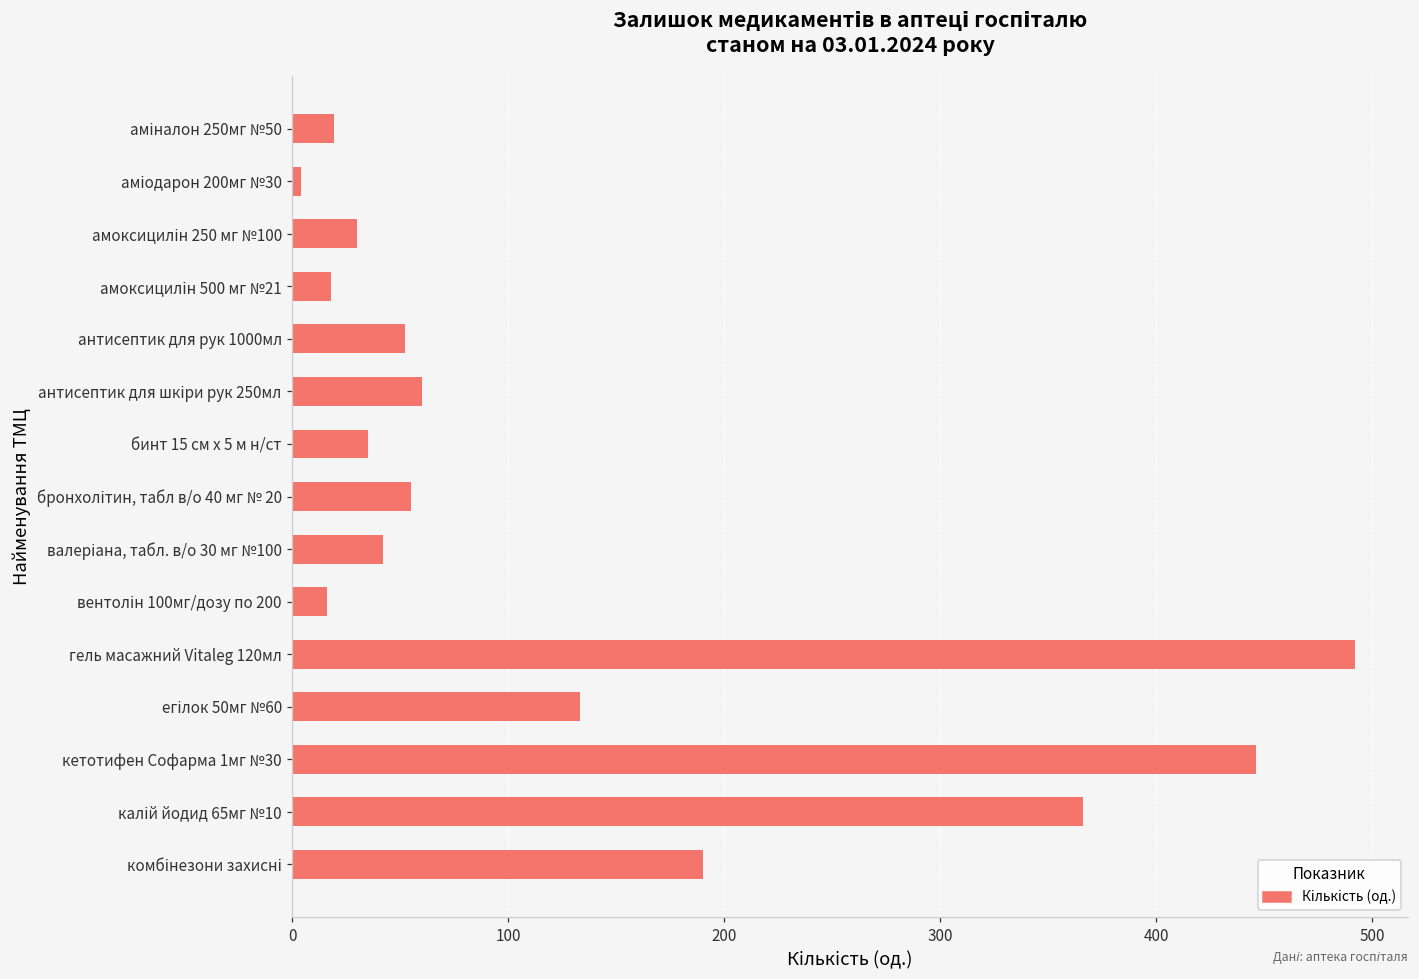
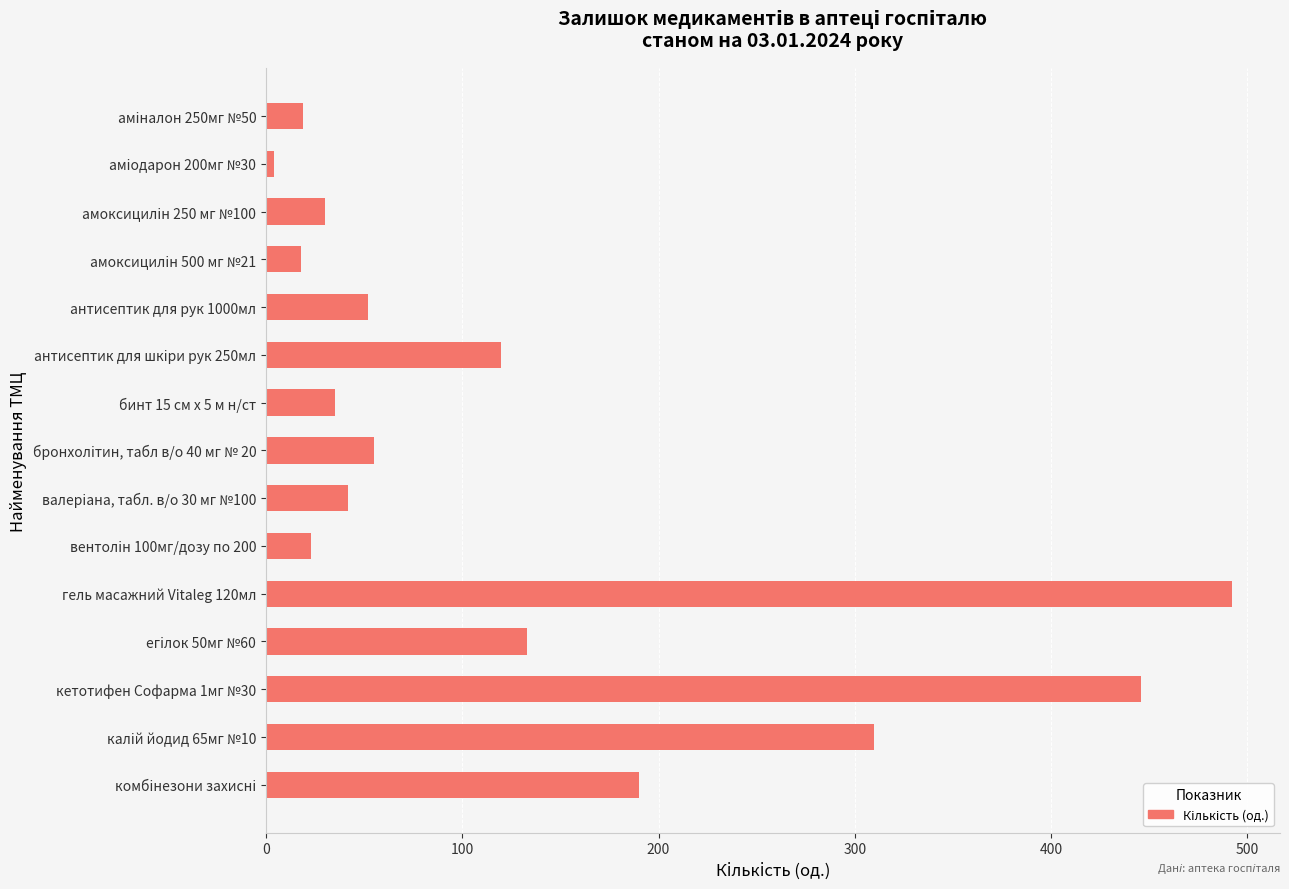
антисептик для шкіри рук 250мл: 60 -> 120
вентолін 100мг/дозу по 200: 16 -> 23
калій йодид 65мг №10: 366 -> 310
